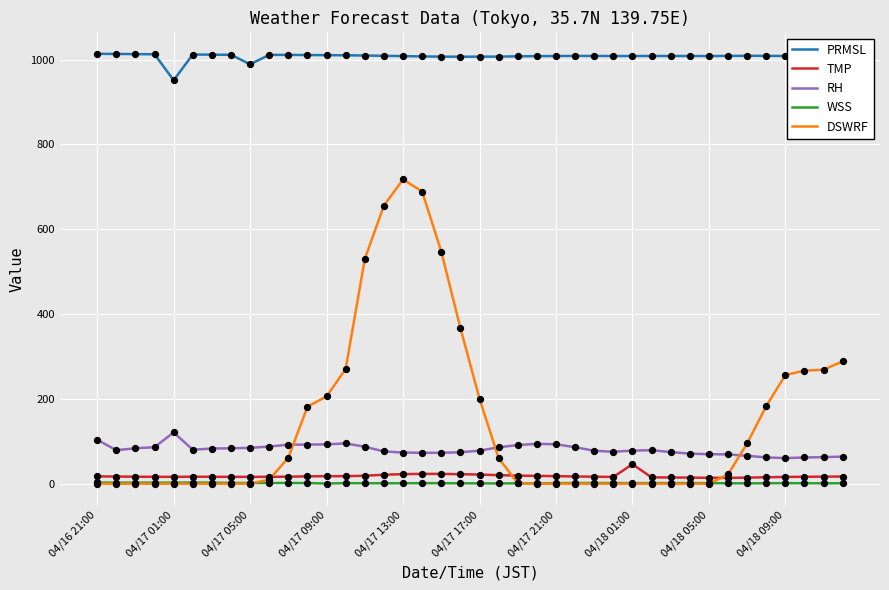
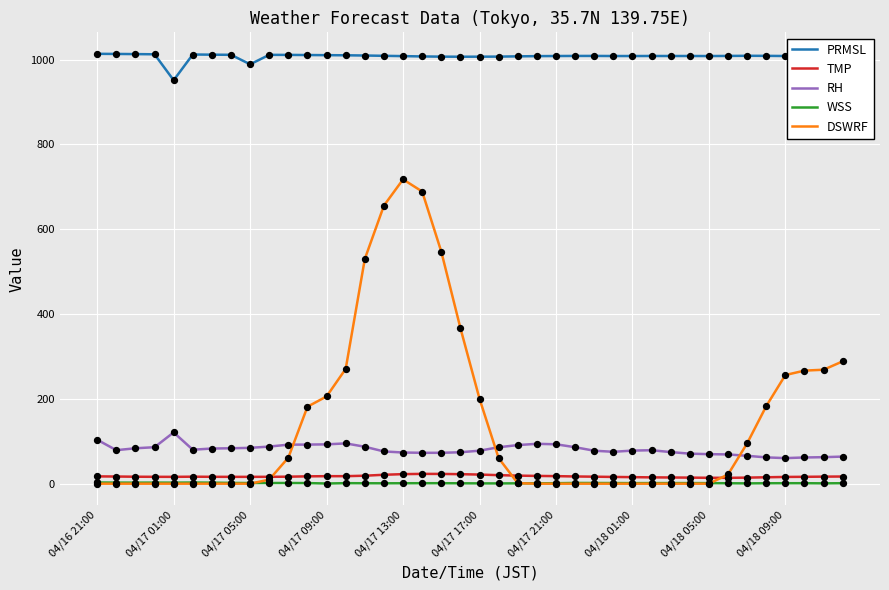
TMP, 04/18 01:00: 50 -> 20
